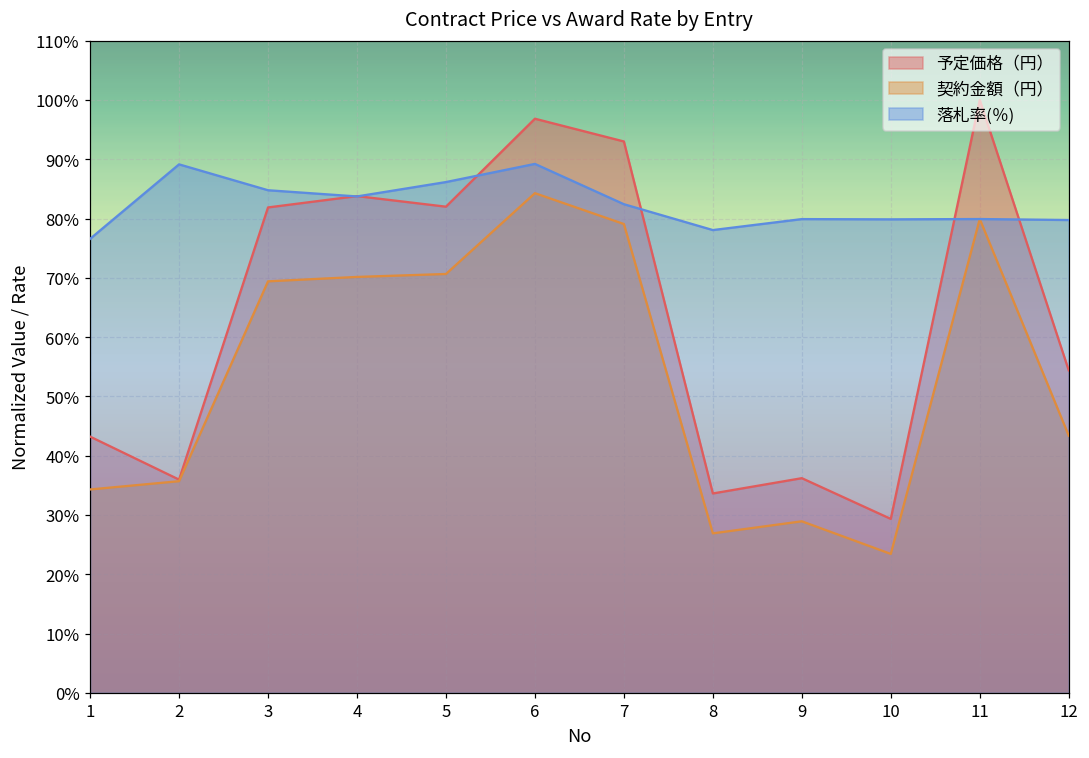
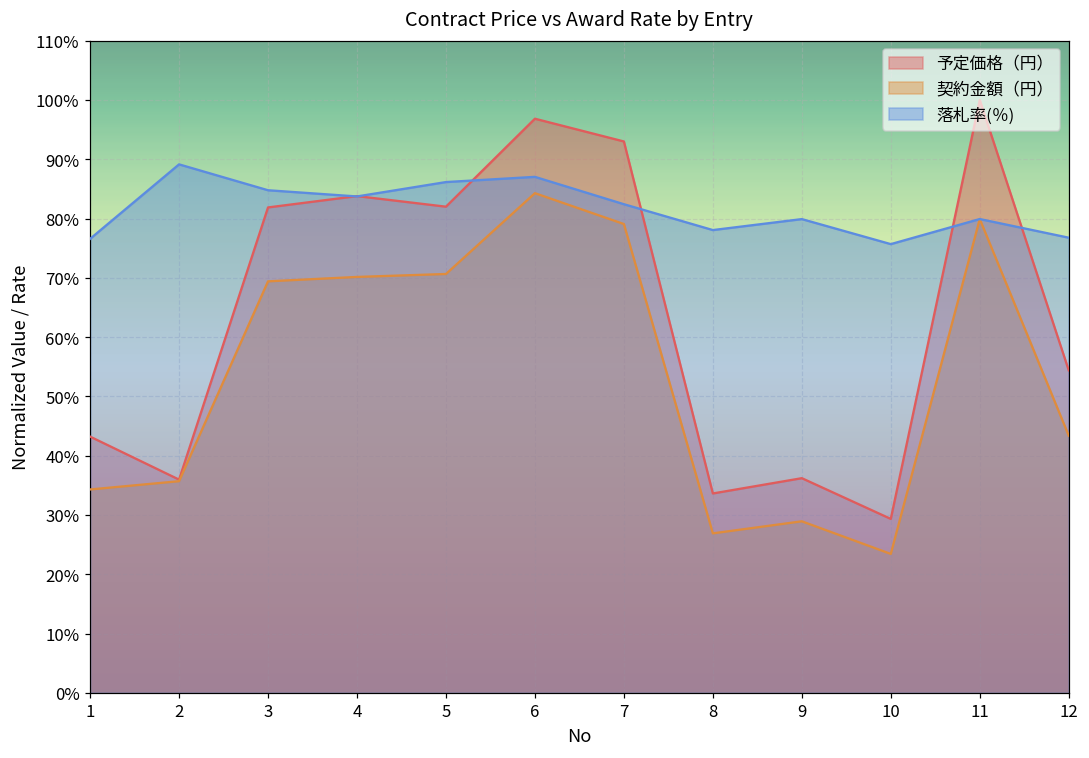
落札率(％), 6: 89% -> 87%
落札率(％), 10: 80% -> 76%
落札率(％), 12: 80% -> 77%
